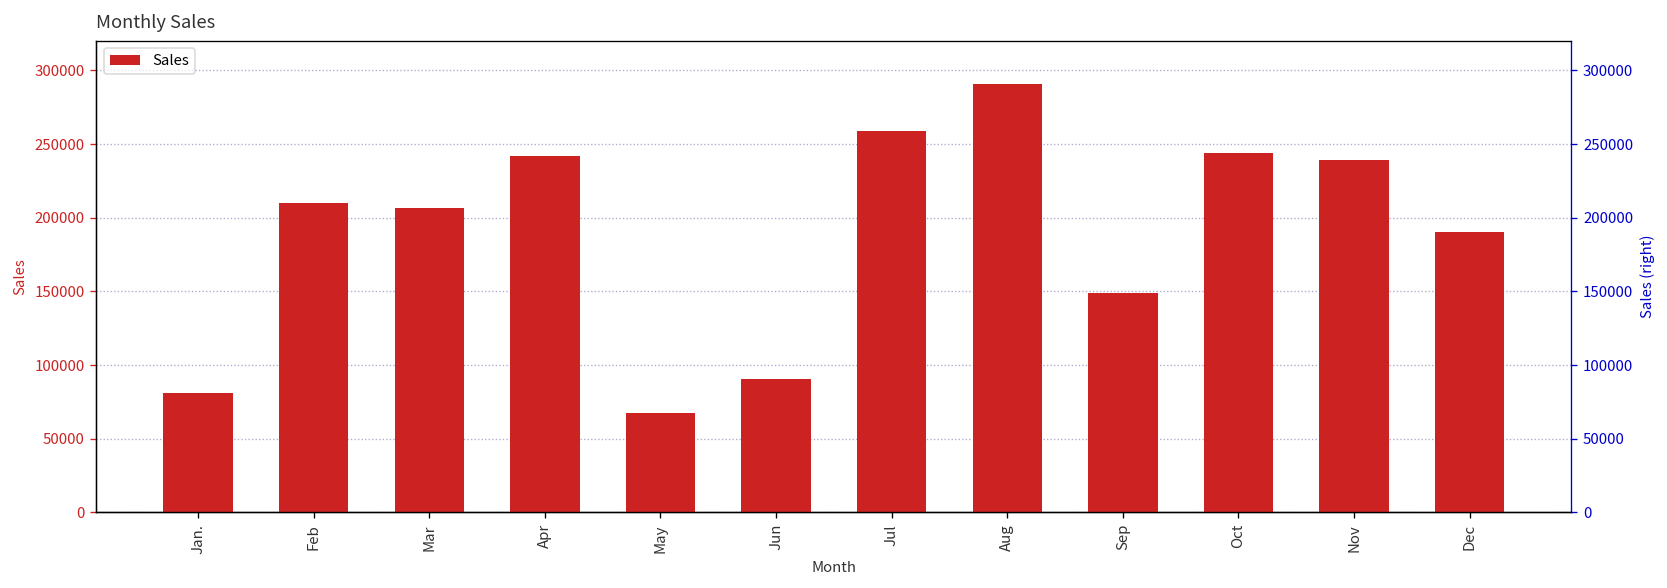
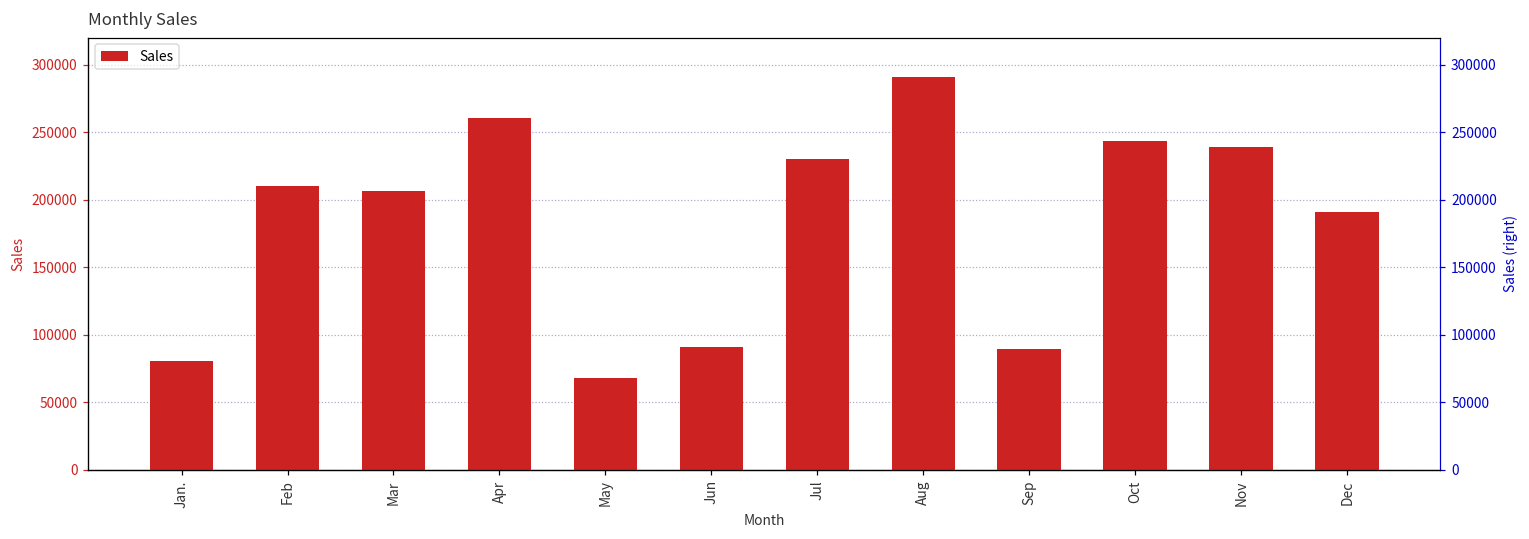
Apr: 242000 -> 261000
Jul: 259000 -> 230000
Sep: 149000 -> 89000
